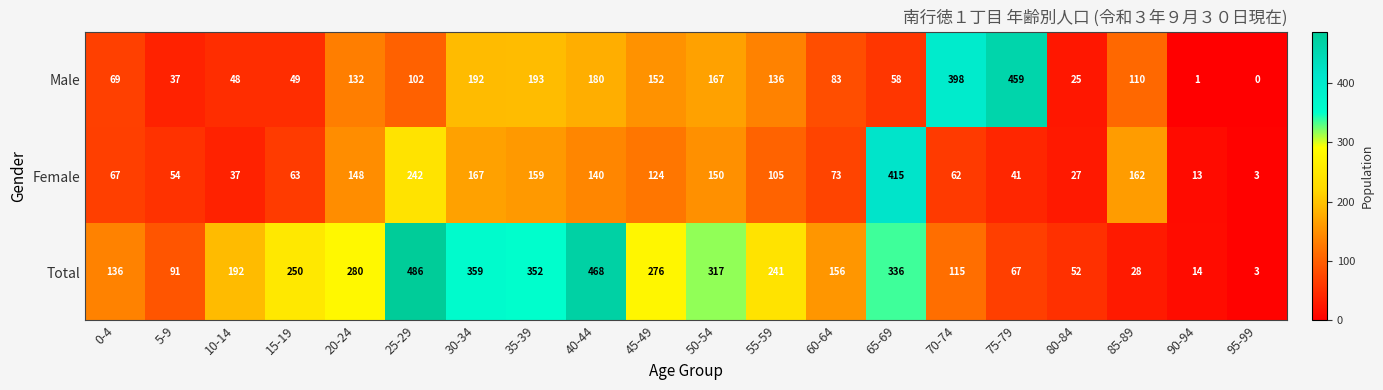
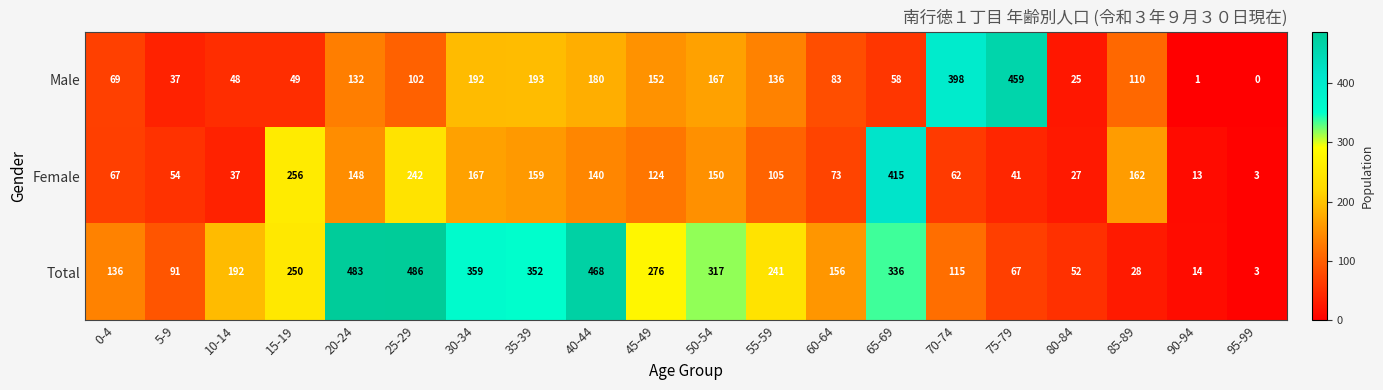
Female, 15-19: 63 -> 256
Total, 20-24: 280 -> 483
